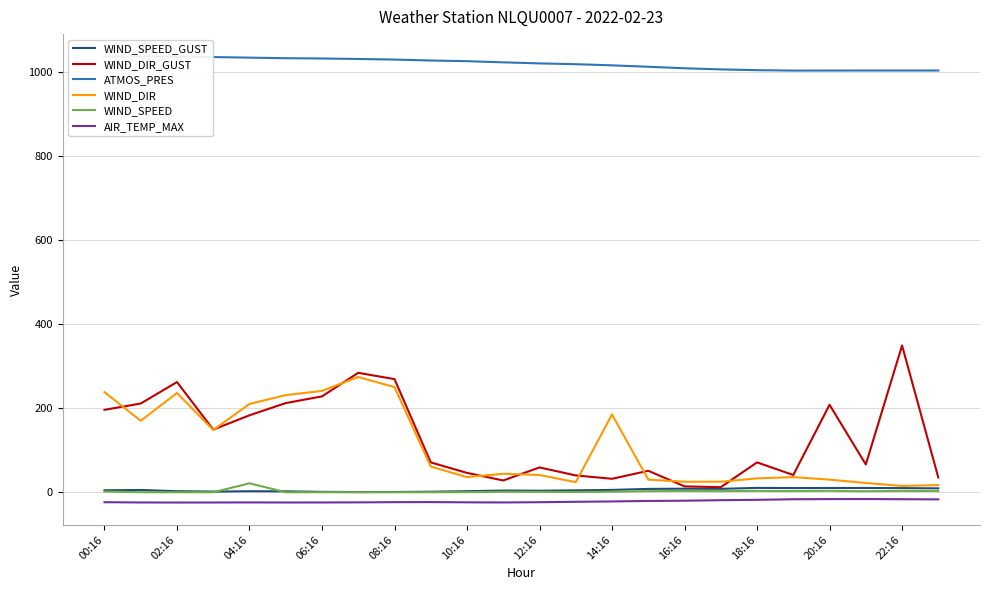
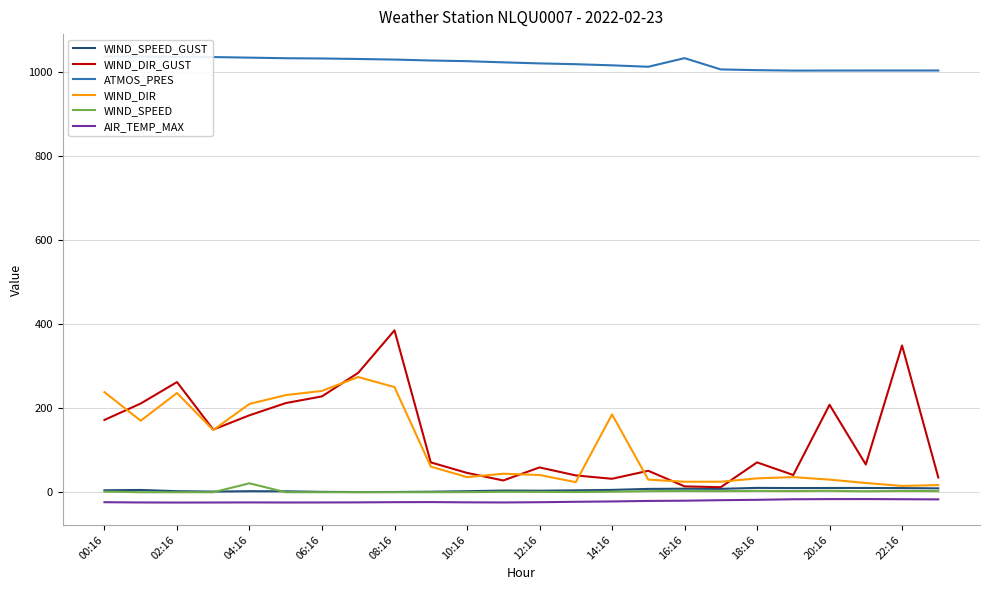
WIND_DIR_GUST, 00:16: 200 -> 170
WIND_DIR_GUST, 08:16: 270 -> 390
ATMOS_PRES, 16:16: 1010 -> 1030
